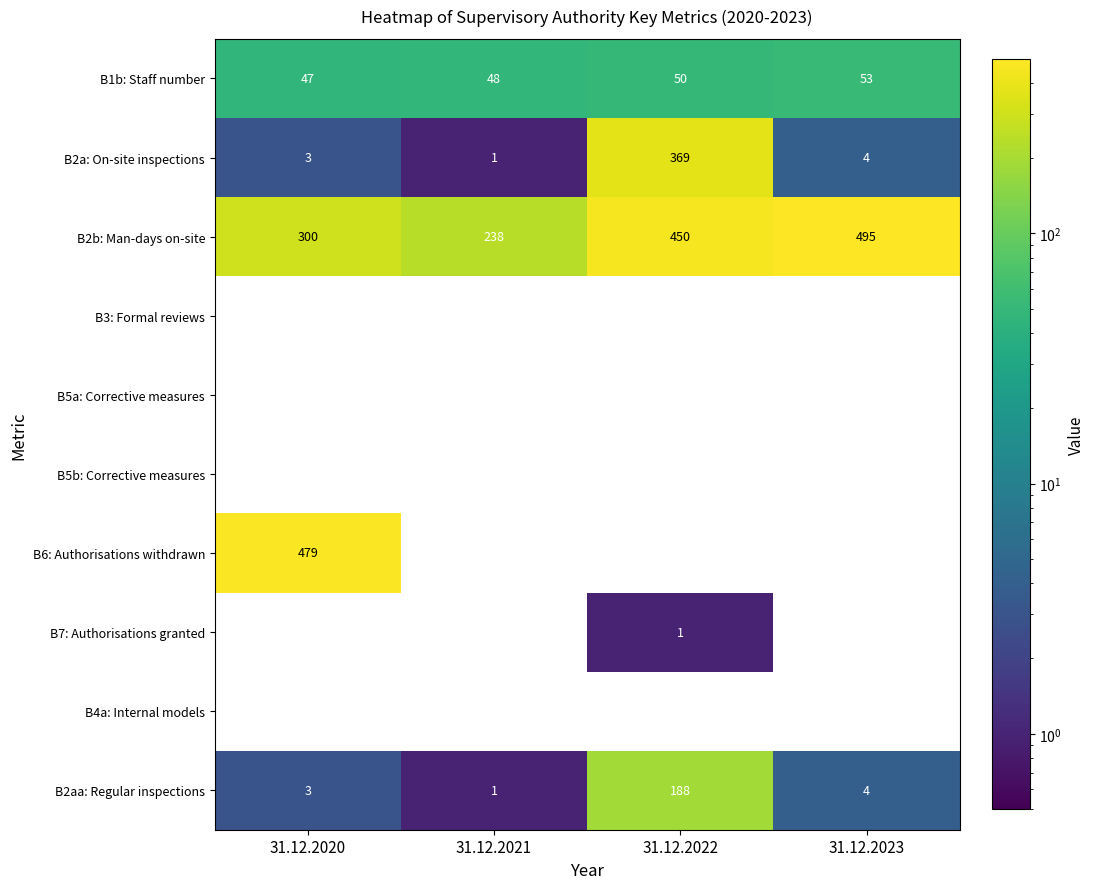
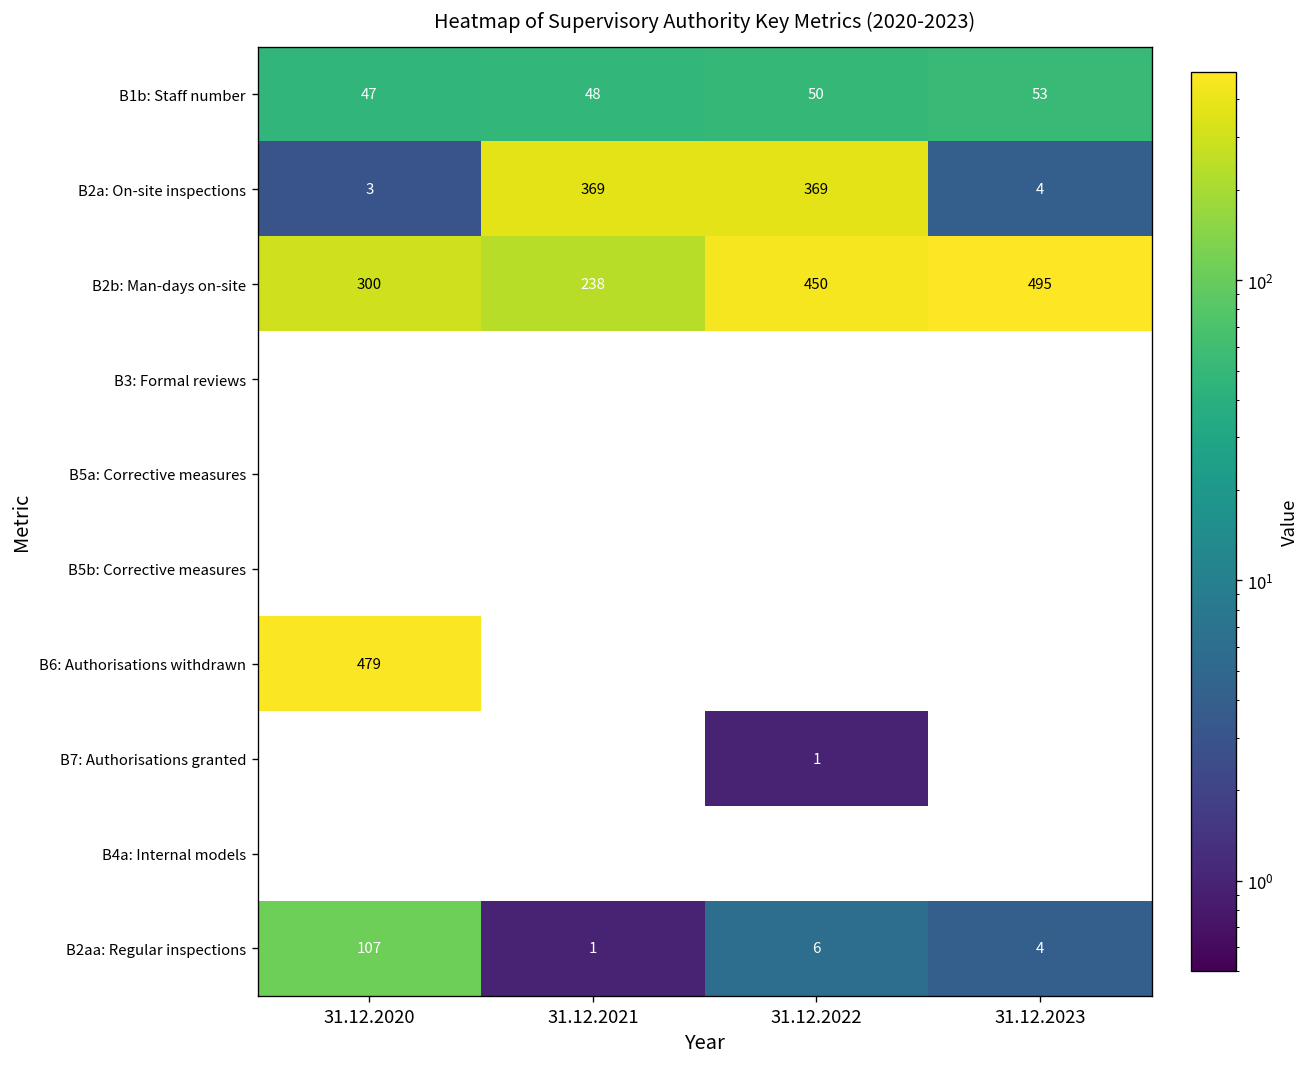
B2a: On-site inspections, 31.12.2021: 1 -> 369
B2aa: Regular inspections, 31.12.2020: 3 -> 107
B2aa: Regular inspections, 31.12.2022: 188 -> 6
